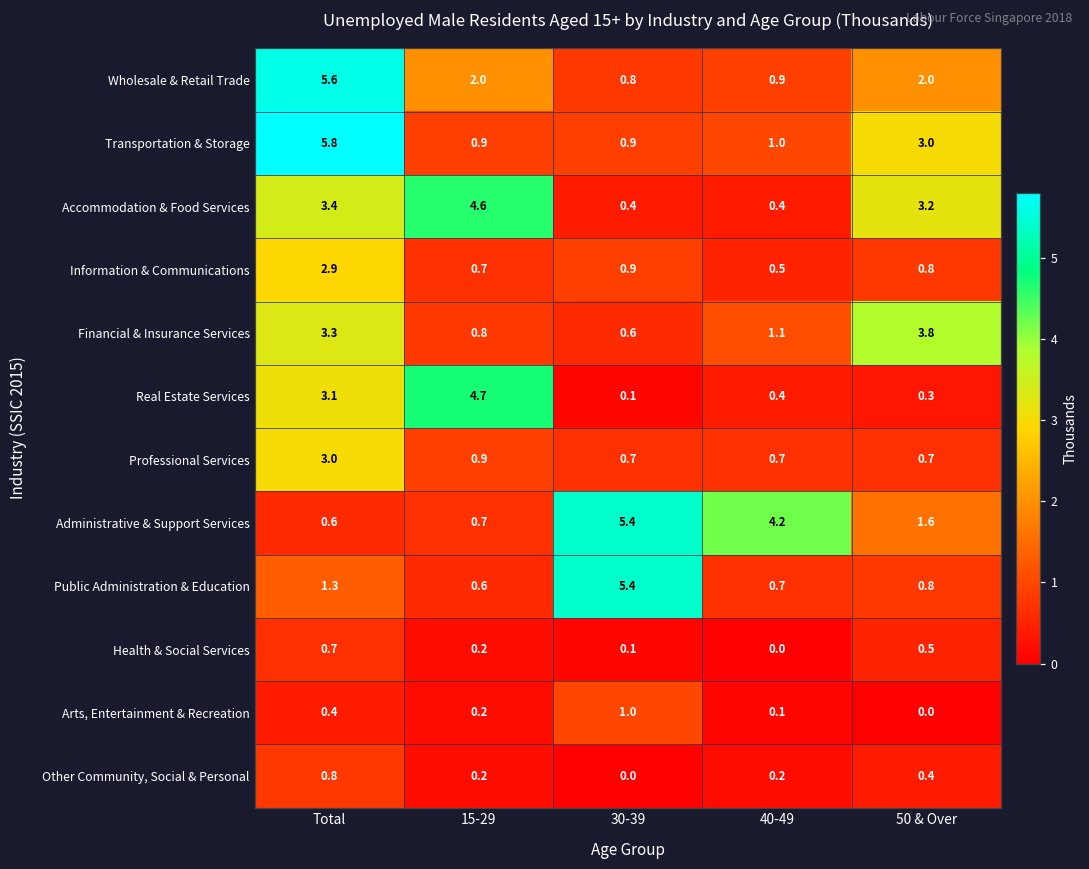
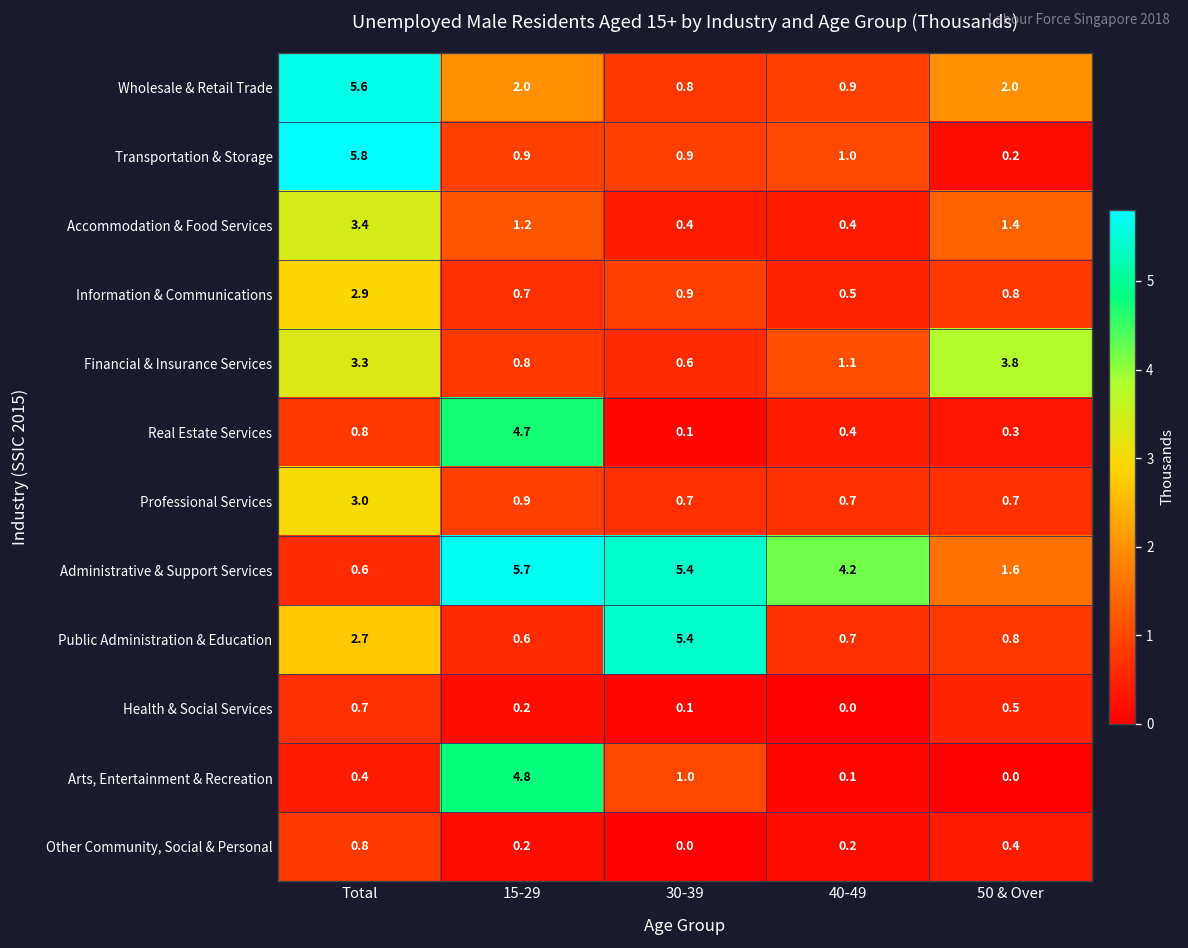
Transportation & Storage, 50 & Over: 3.0 -> 0.2
Accommodation & Food Services, 15-29: 4.6 -> 1.2
Accommodation & Food Services, 50 & Over: 3.2 -> 1.4
Real Estate Services, Total: 3.1 -> 0.8
Administrative & Support Services, 15-29: 0.7 -> 5.7
Public Administration & Education, Total: 1.3 -> 2.7
Arts, Entertainment & Recreation, 15-29: 0.2 -> 4.8
